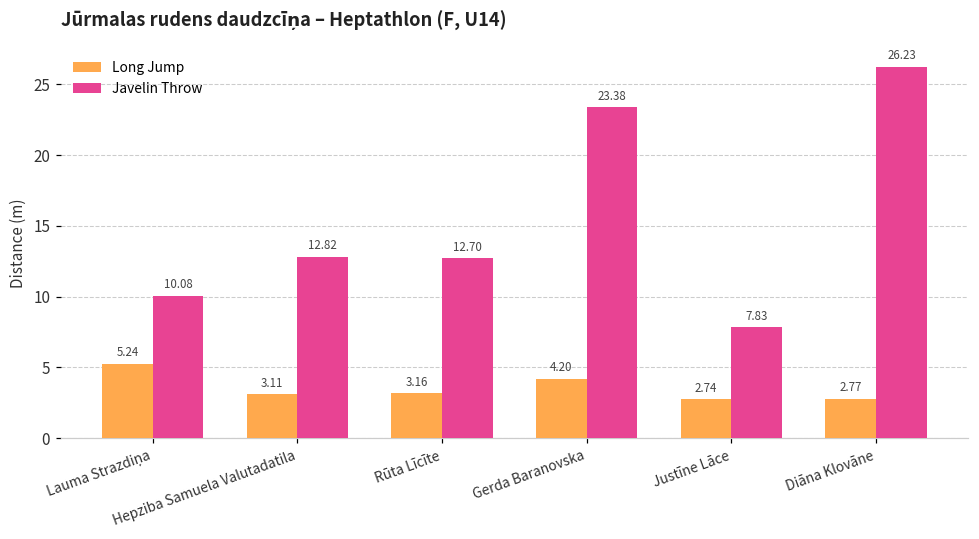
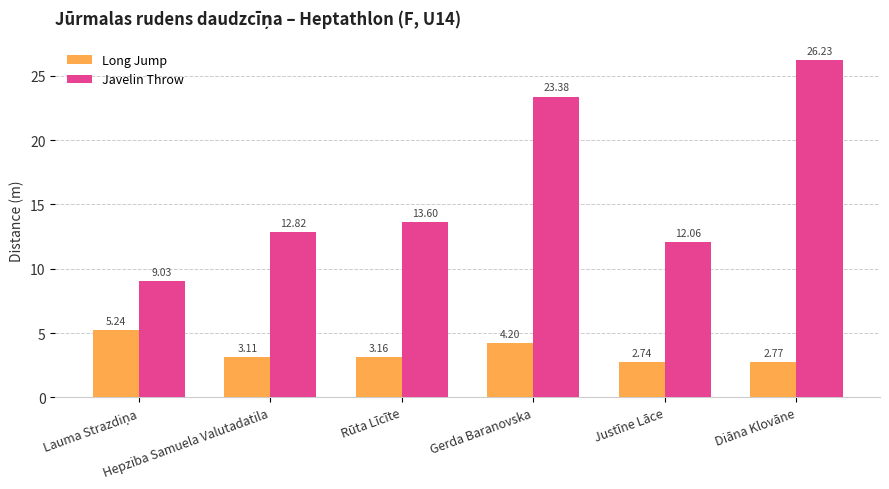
Javelin Throw, Lauma Strazdiņa: 10.08 -> 9.03
Javelin Throw, Rūta Līcīte: 12.70 -> 13.60
Javelin Throw, Justīne Lāce: 7.83 -> 12.06
